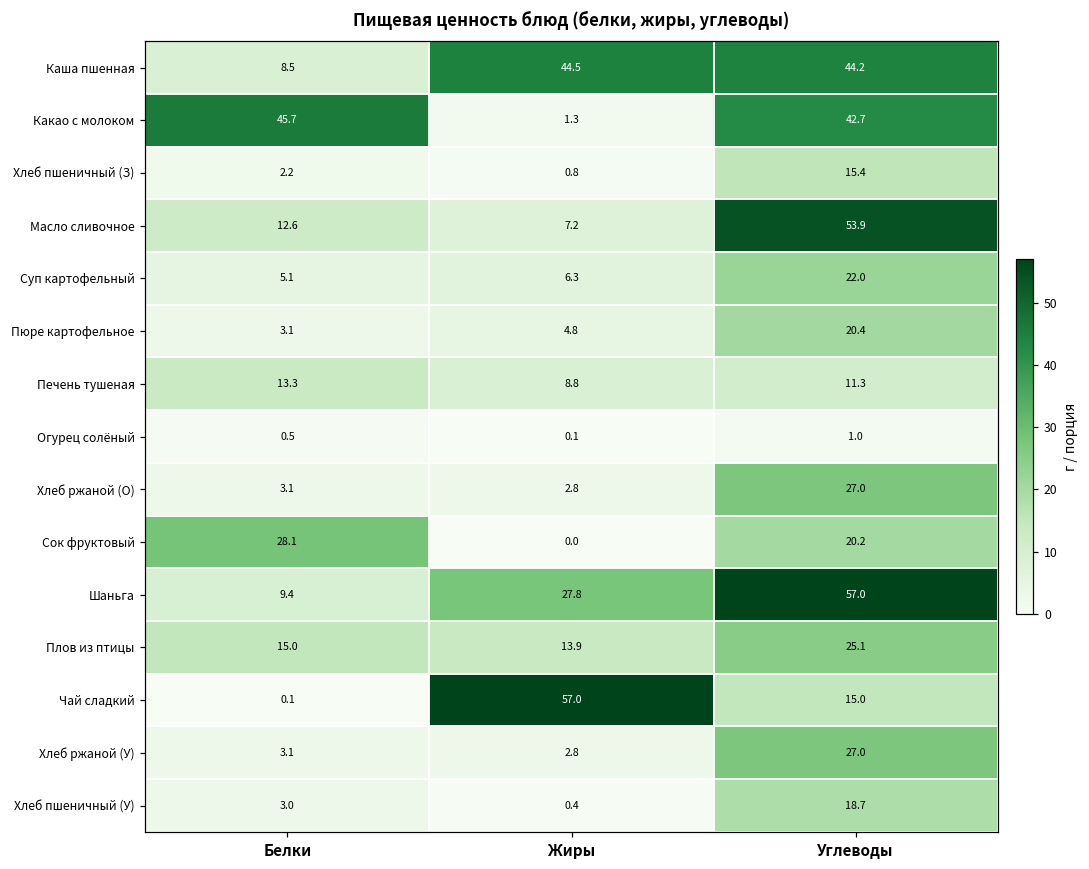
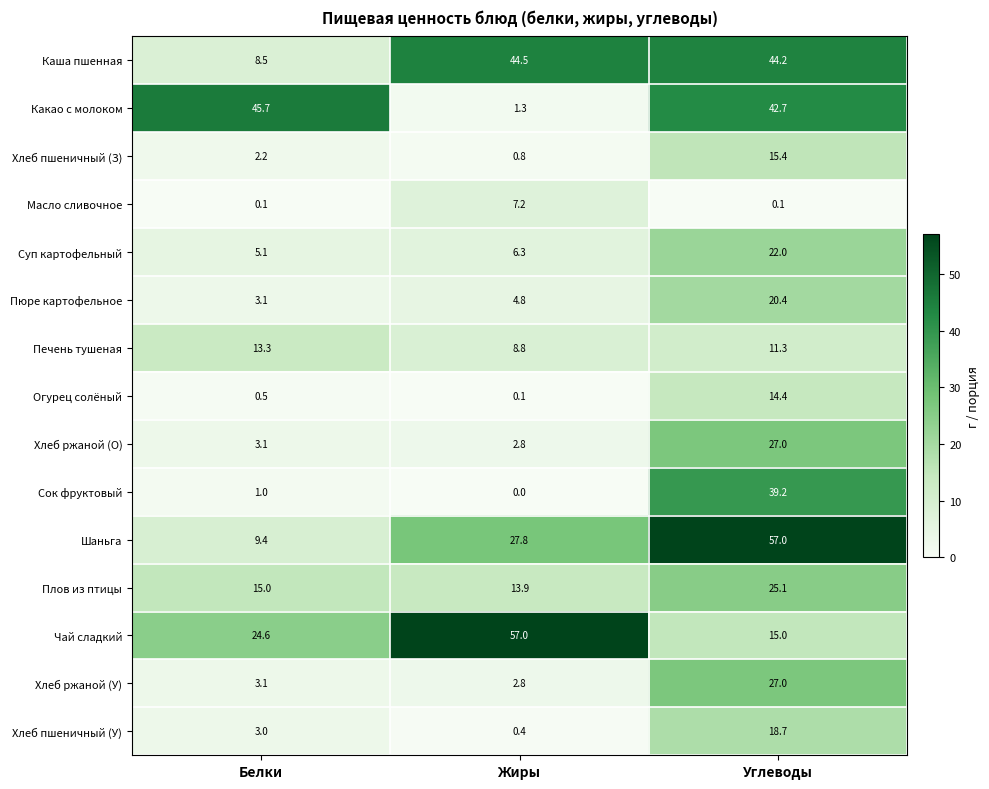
Масло сливочное, Белки: 12.6 -> 0.1
Масло сливочное, Углеводы: 53.9 -> 0.1
Огурец солёный, Углеводы: 1.0 -> 14.4
Сок фруктовый, Белки: 28.1 -> 1.0
Сок фруктовый, Углеводы: 20.2 -> 39.2
Чай сладкий, Белки: 0.1 -> 24.6
